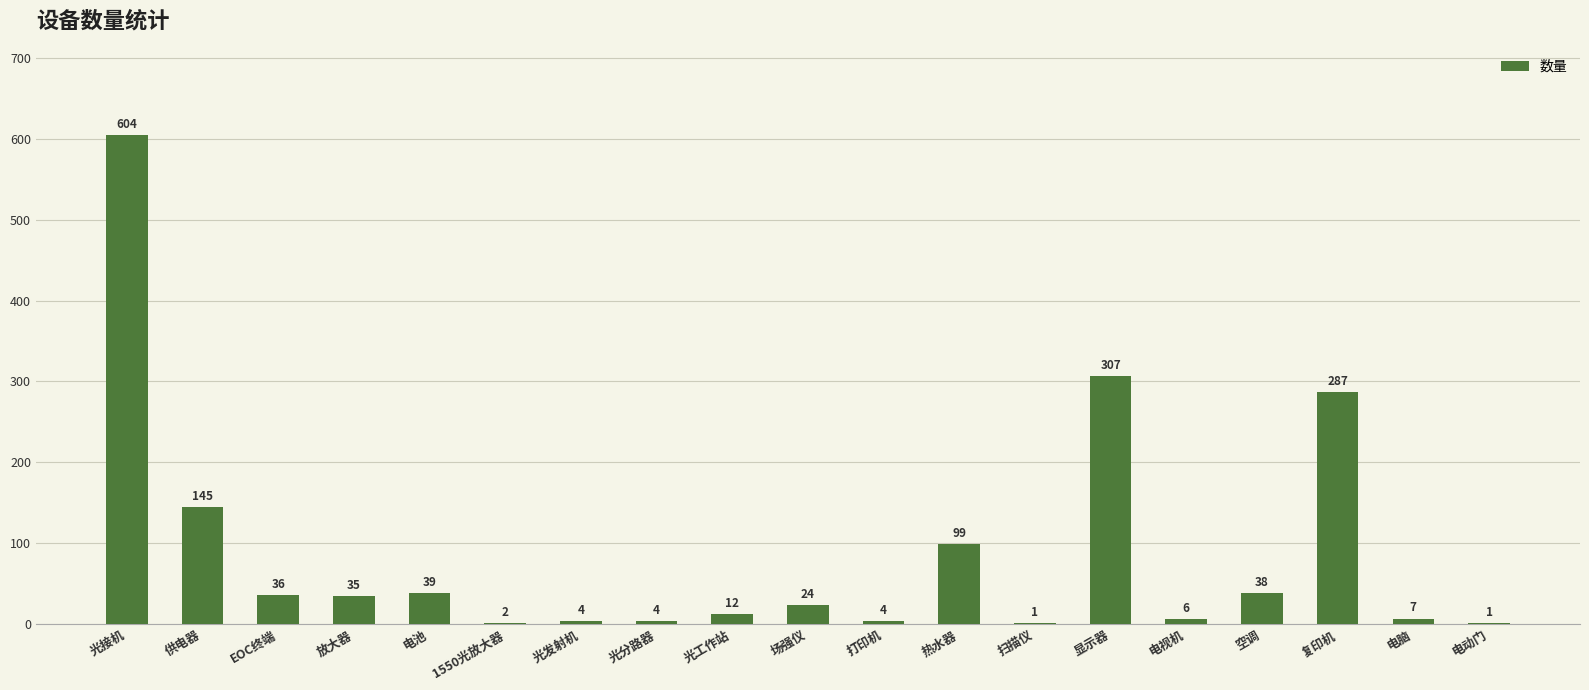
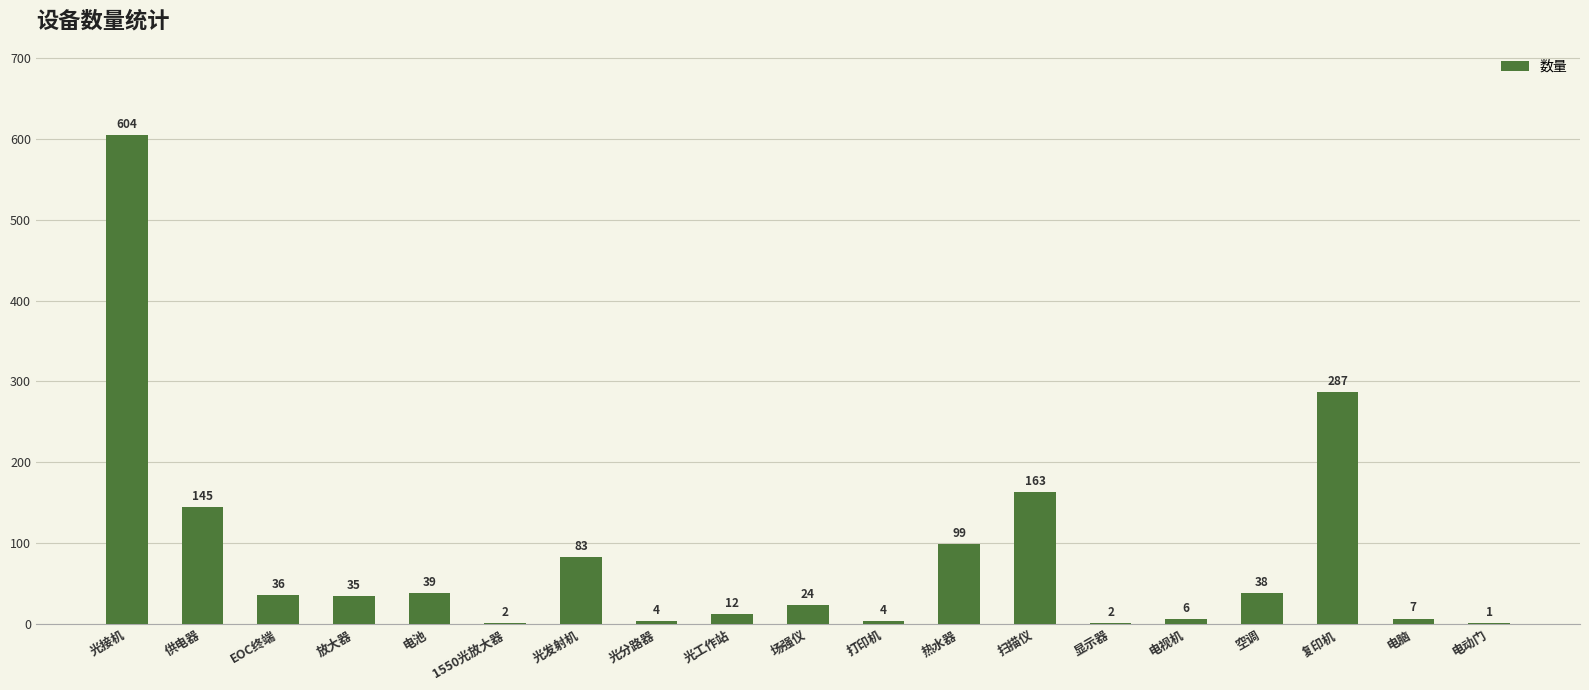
光发射机: 4 -> 83
扫描仪: 1 -> 163
显示器: 307 -> 2
